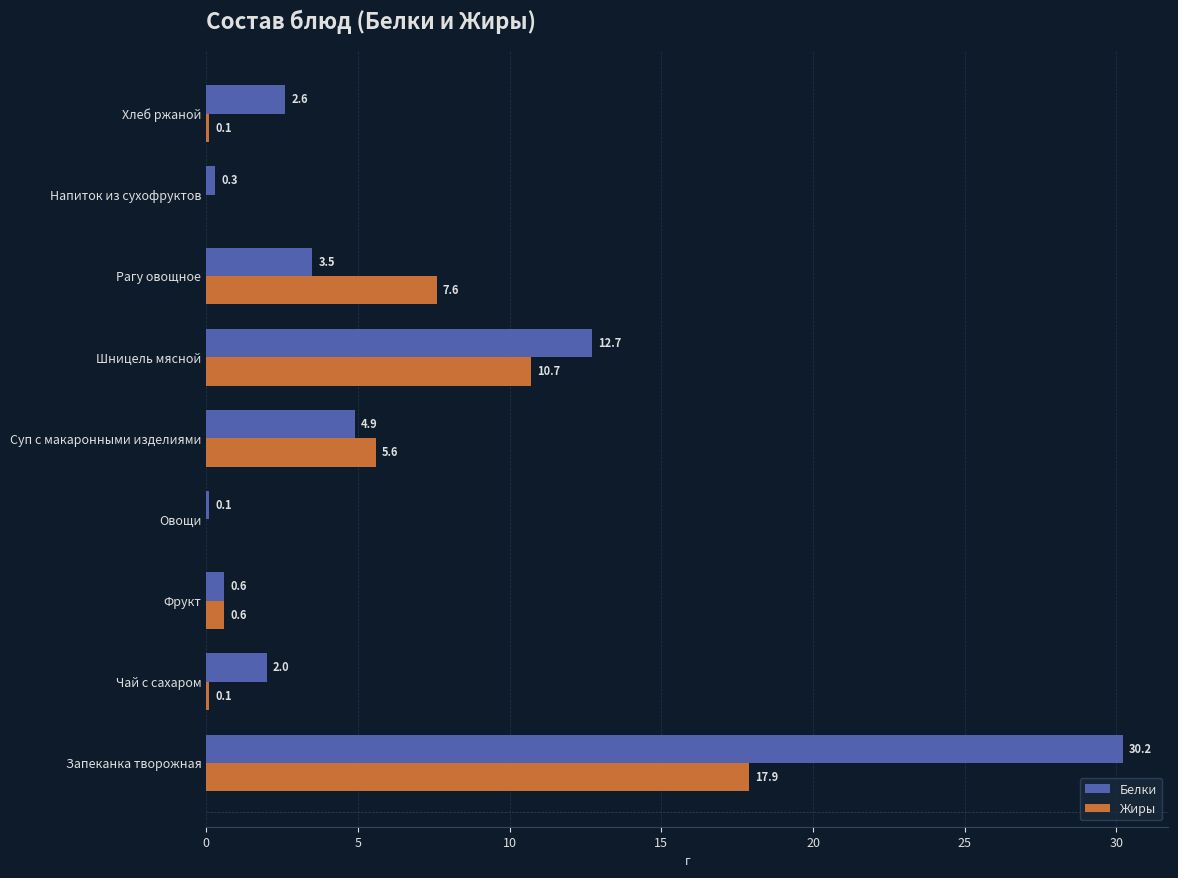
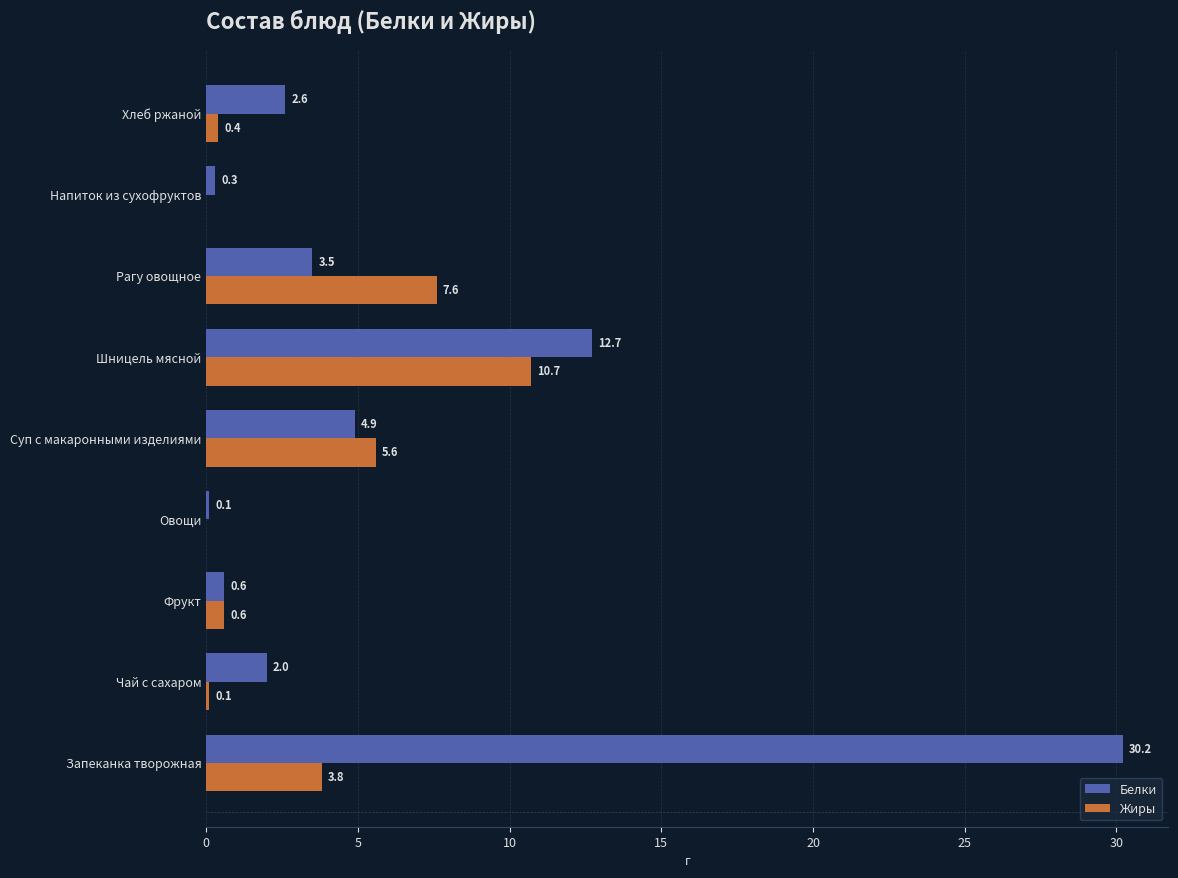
Жиры, Хлеб ржаной: 0.1 -> 0.4
Жиры, Запеканка творожная: 17.9 -> 3.8
